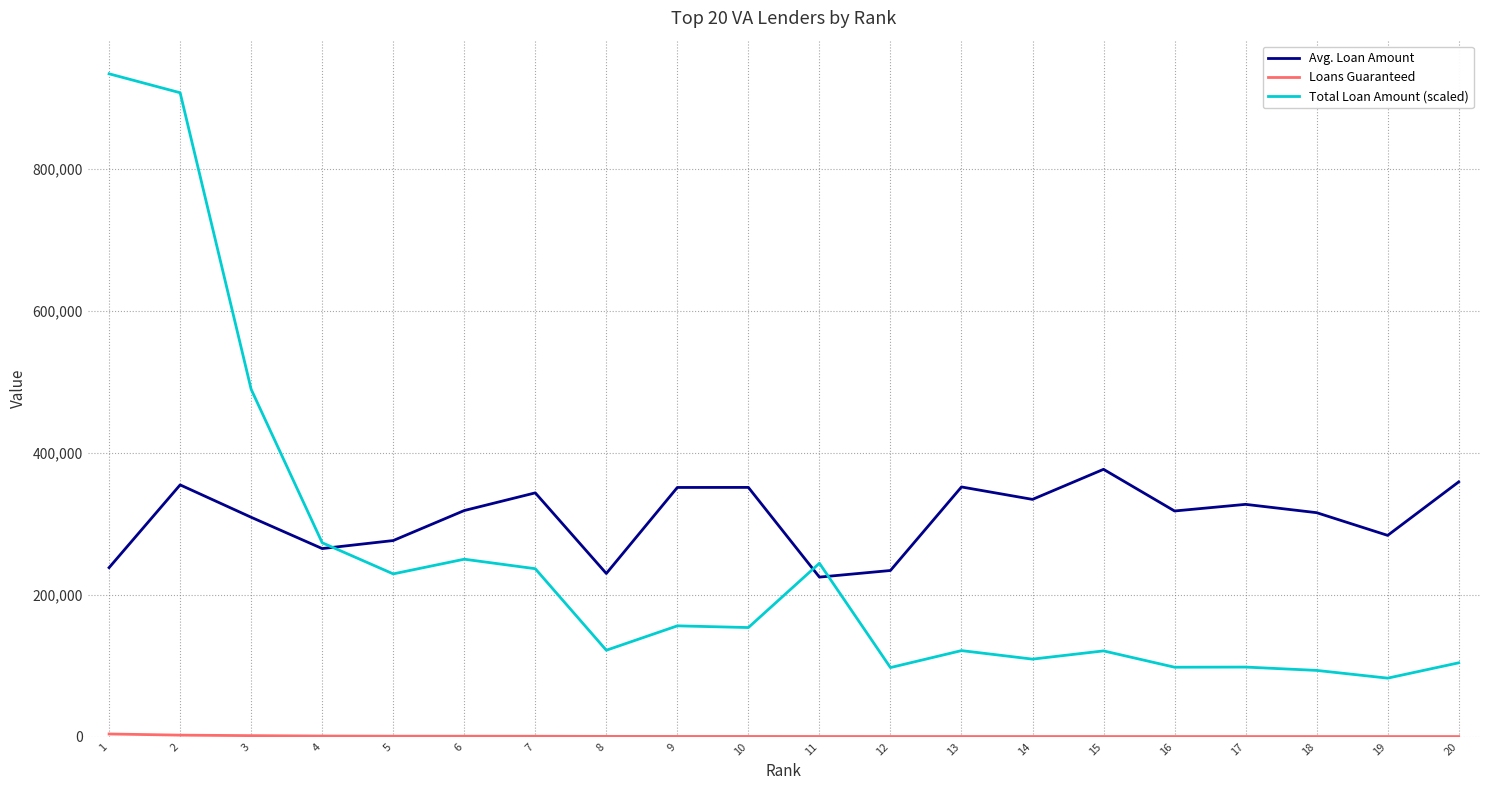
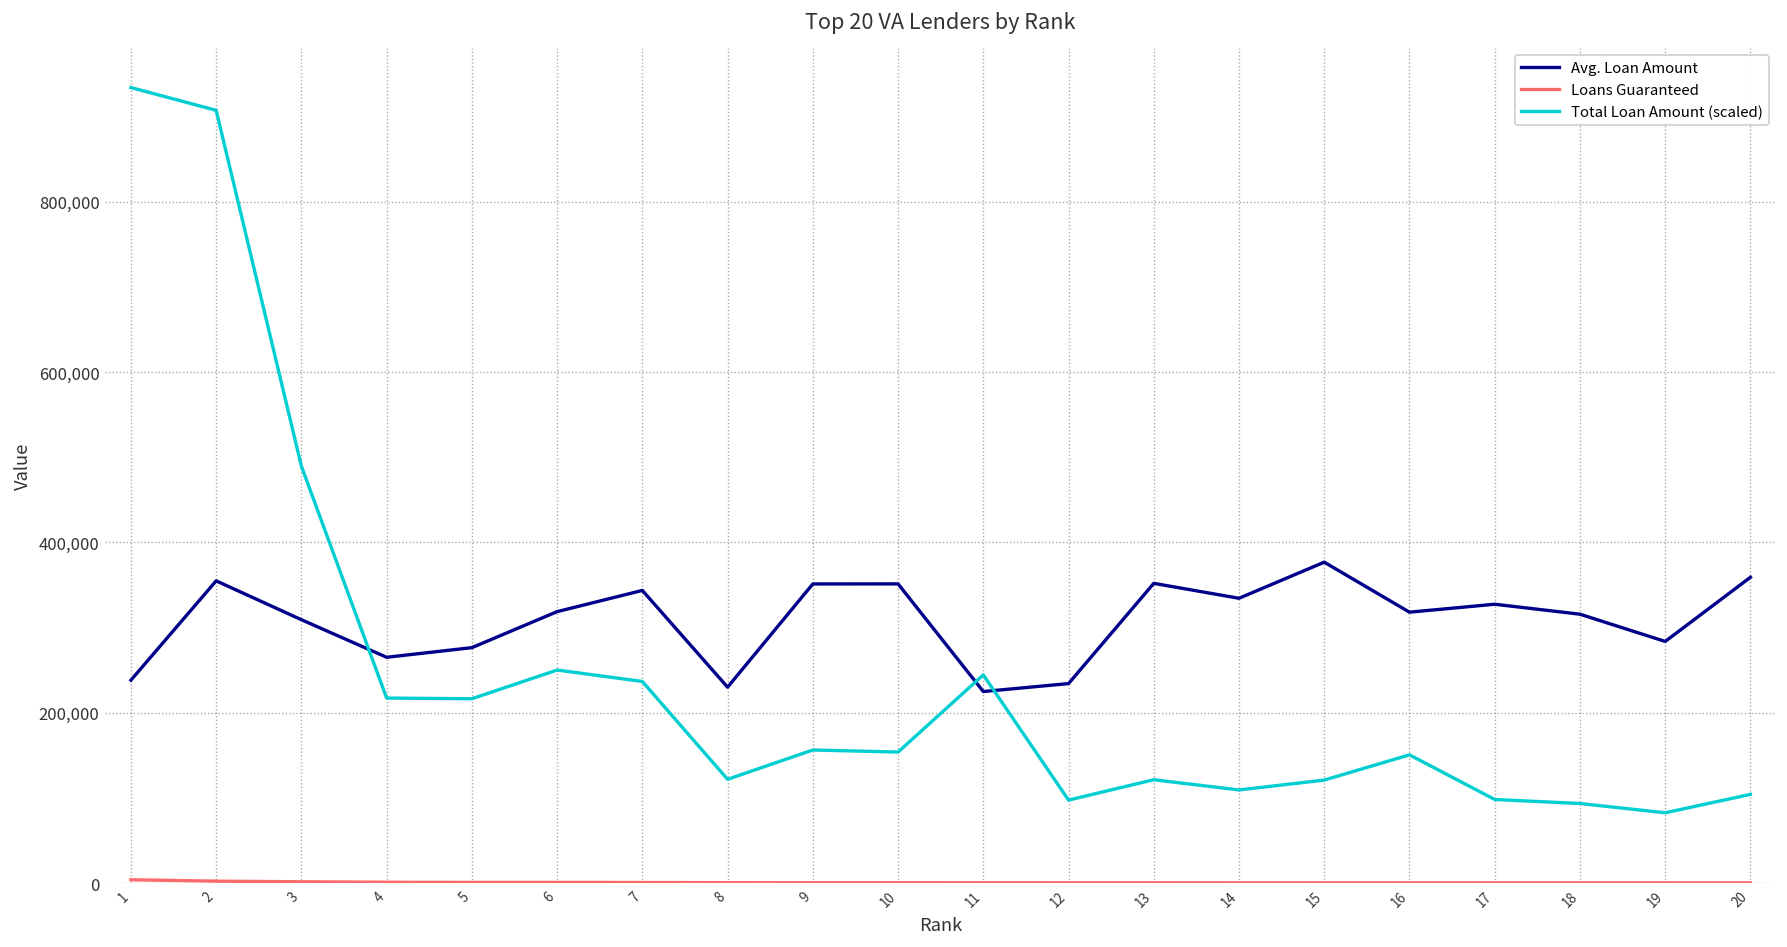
Total Loan Amount (scaled), 4: 270,000 -> 220,000
Total Loan Amount (scaled), 5: 230,000 -> 220,000
Total Loan Amount (scaled), 16: 100,000 -> 150,000
